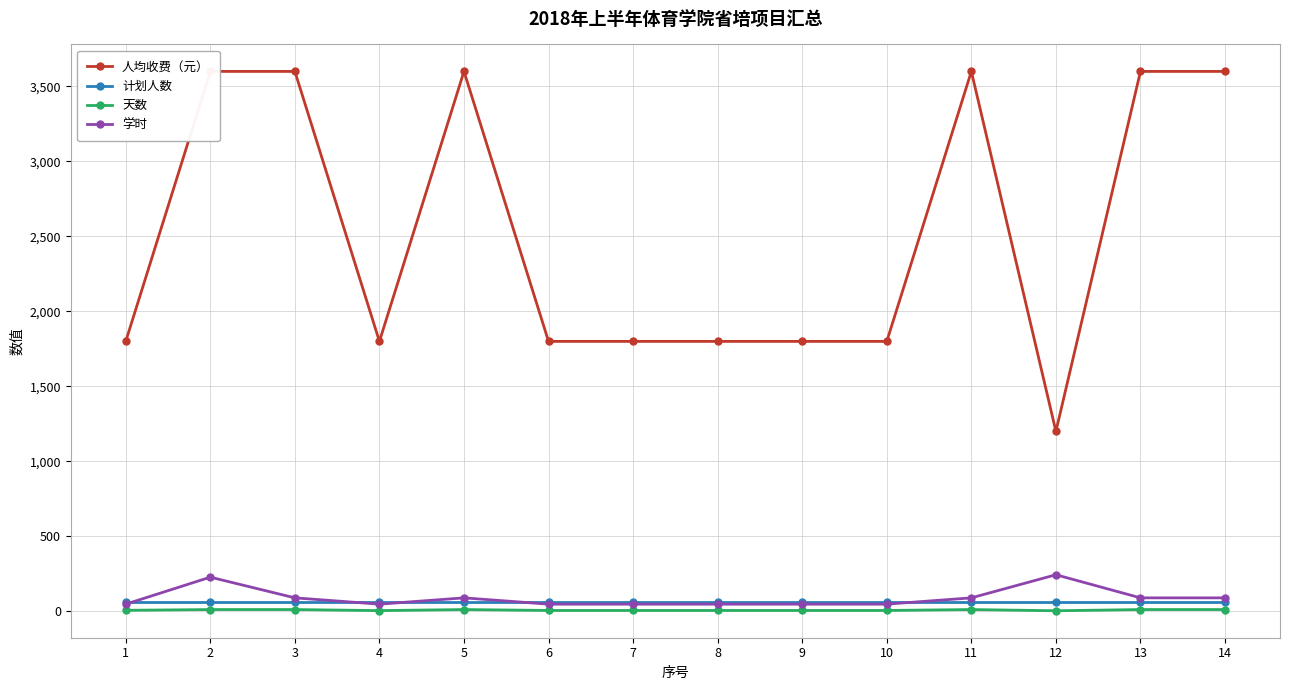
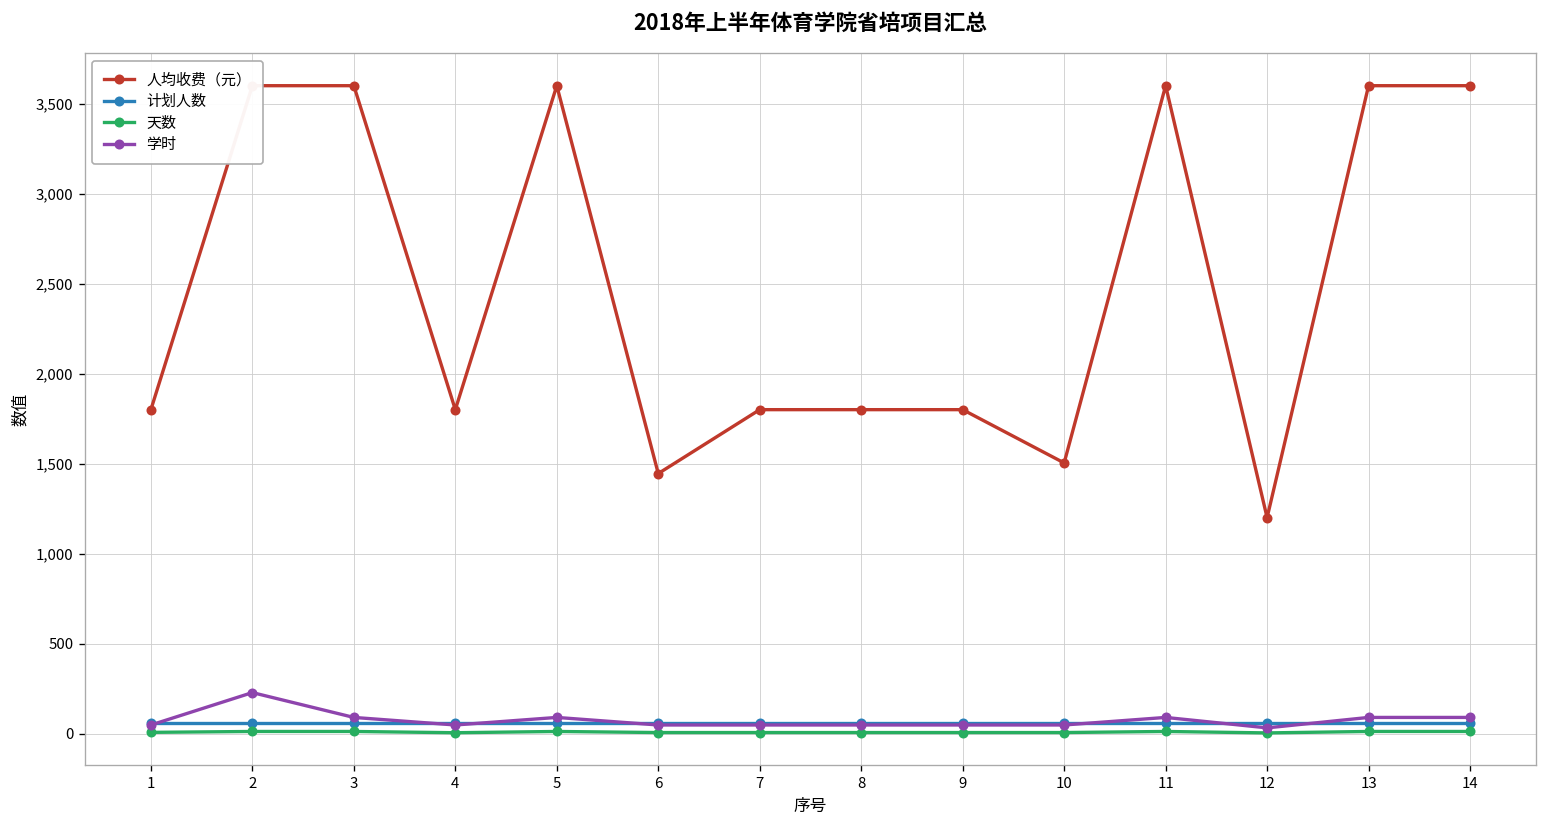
人均收费（元）, 6: 1,800 -> 1,450
人均收费（元）, 10: 1,800 -> 1,500
学时, 12: 240 -> 30
